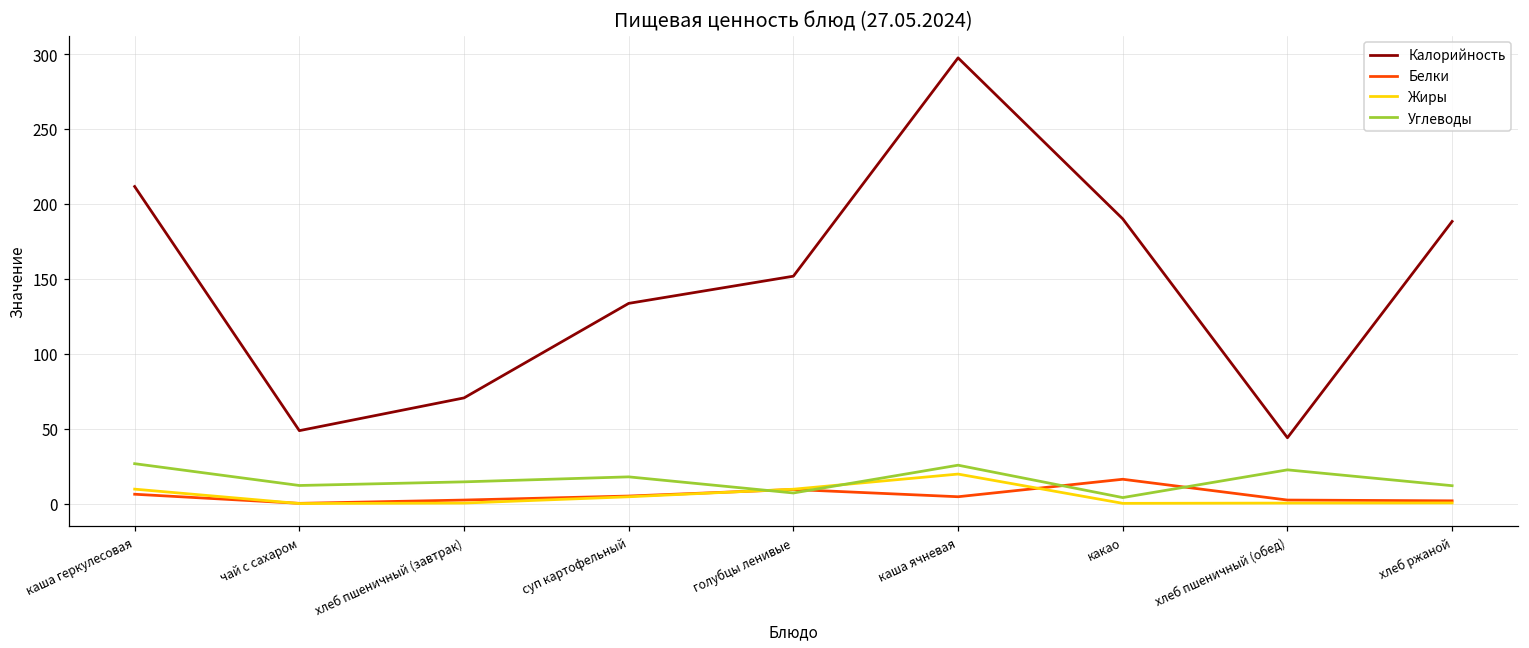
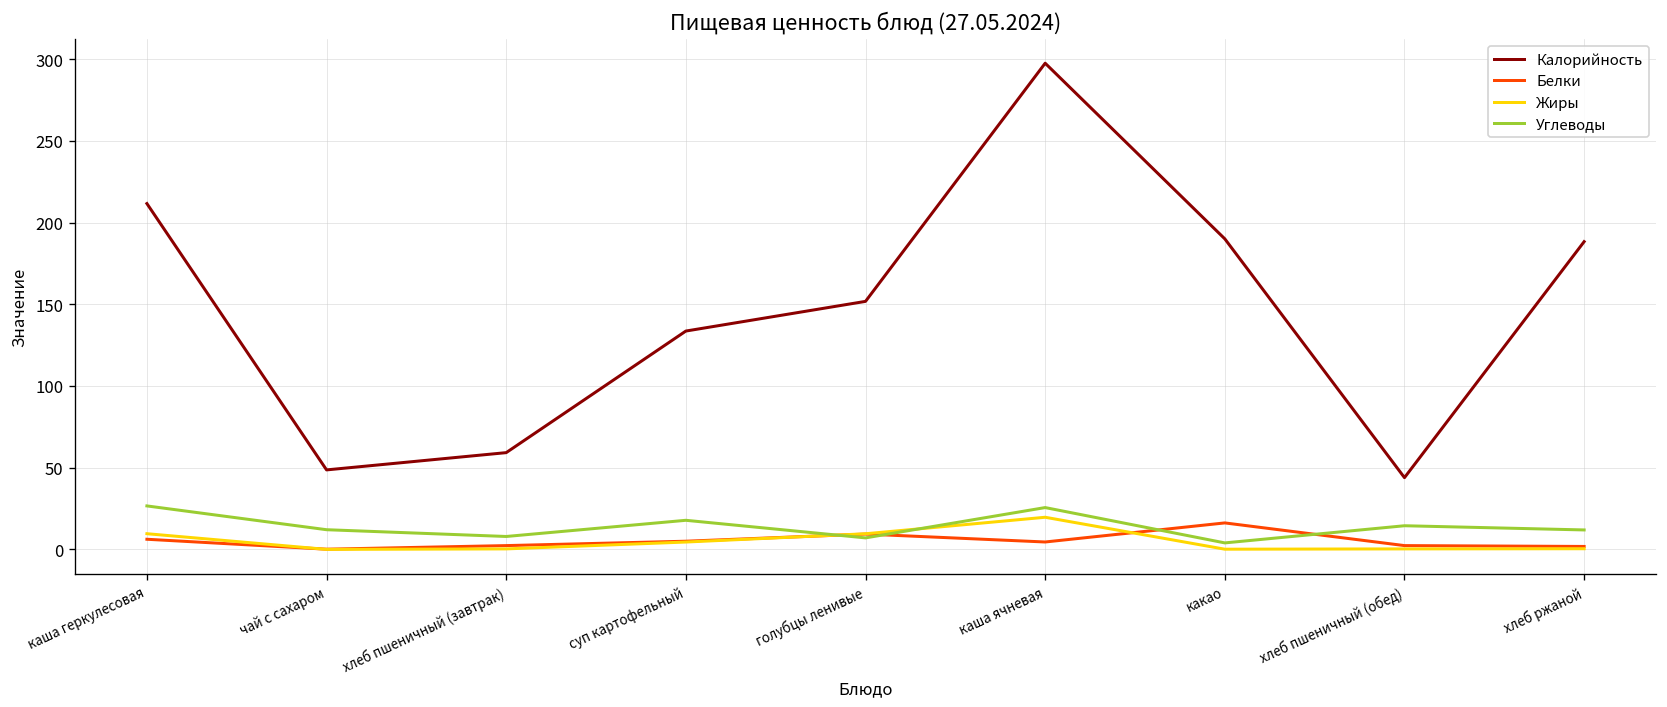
Калорийность, хлеб пшеничный (завтрак): 71 -> 59
Углеводы, хлеб пшеничный (завтрак): 14 -> 8
Углеводы, хлеб пшеничный (обед): 22 -> 14
